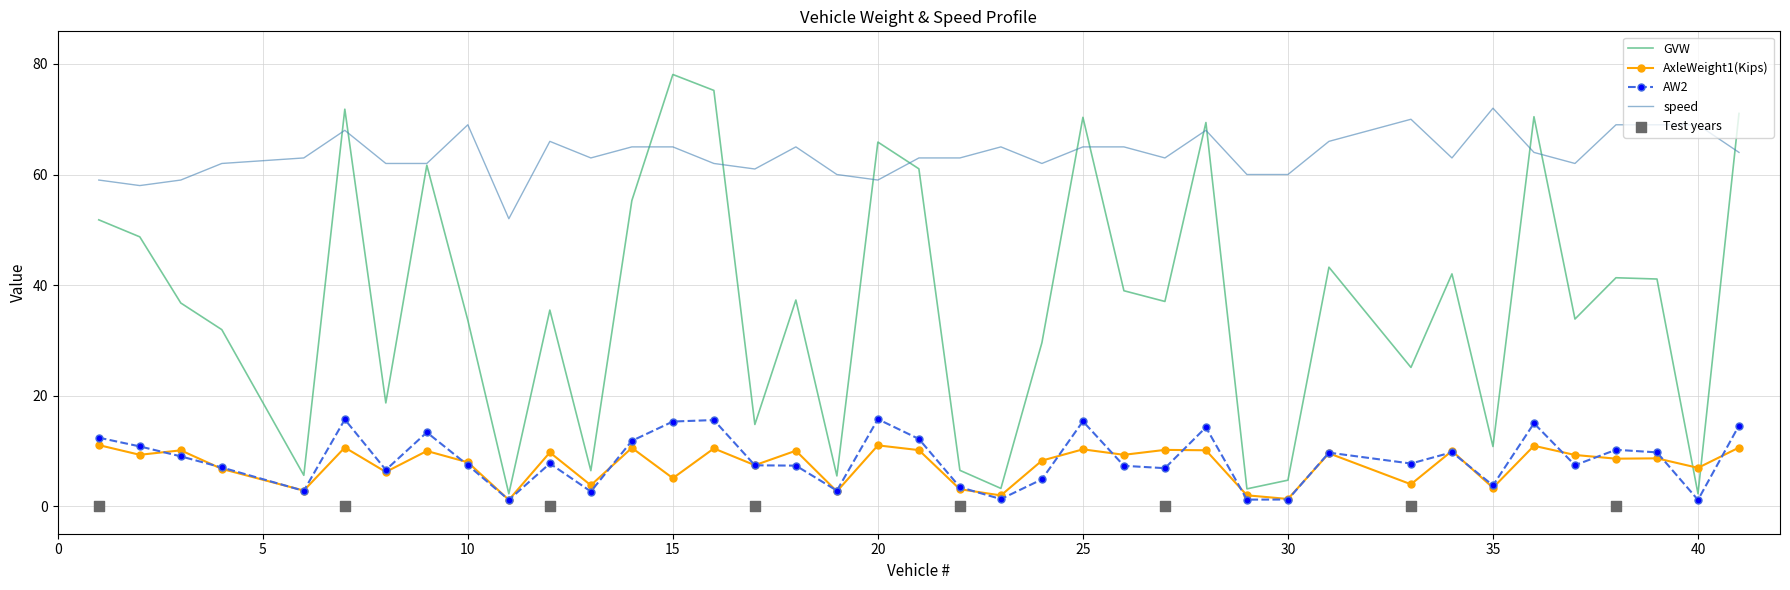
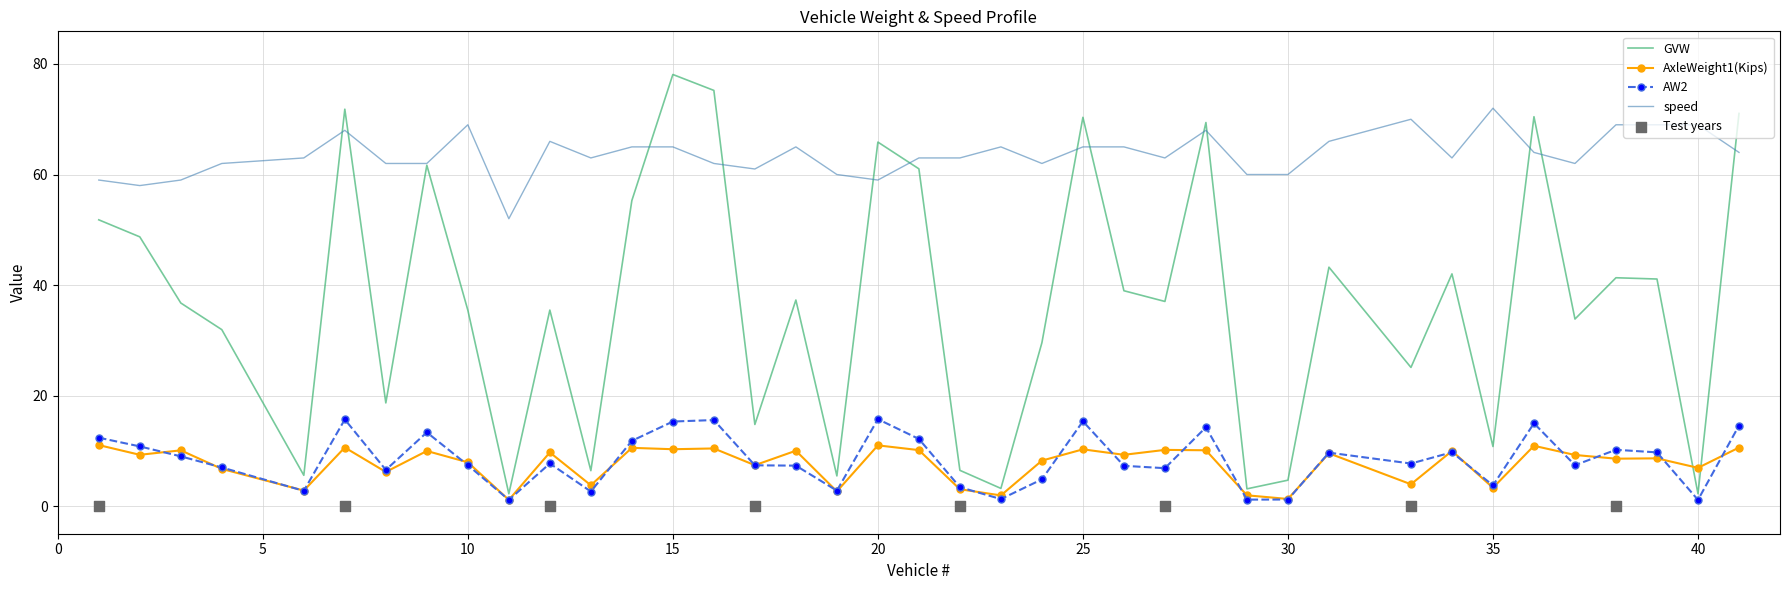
GVW, 10: 34 -> 35
AxleWeight1(Kips), 15: 5 -> 10
